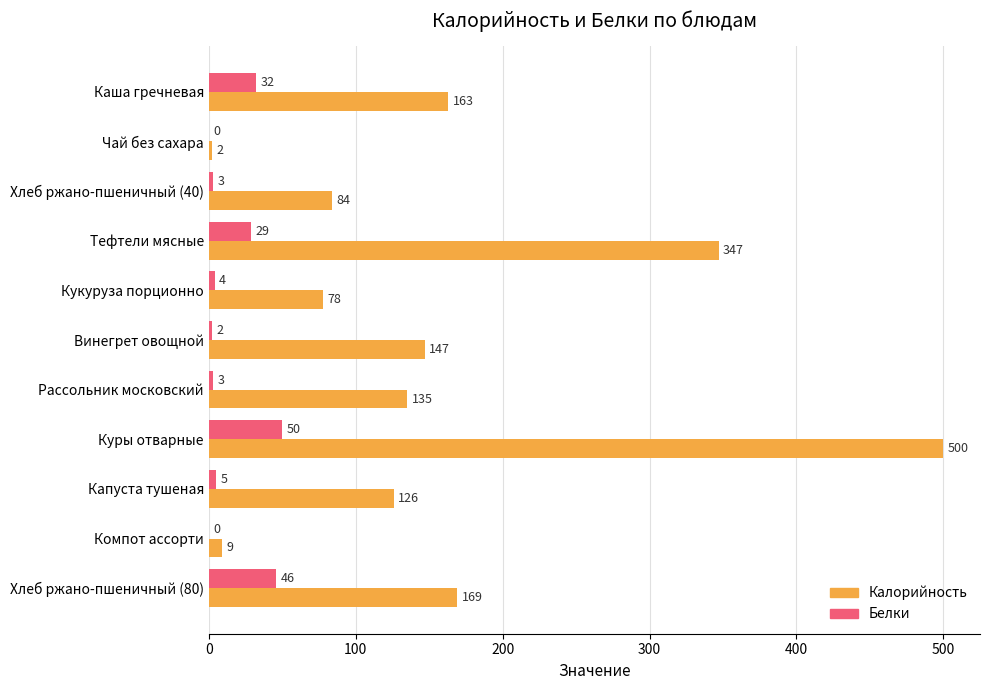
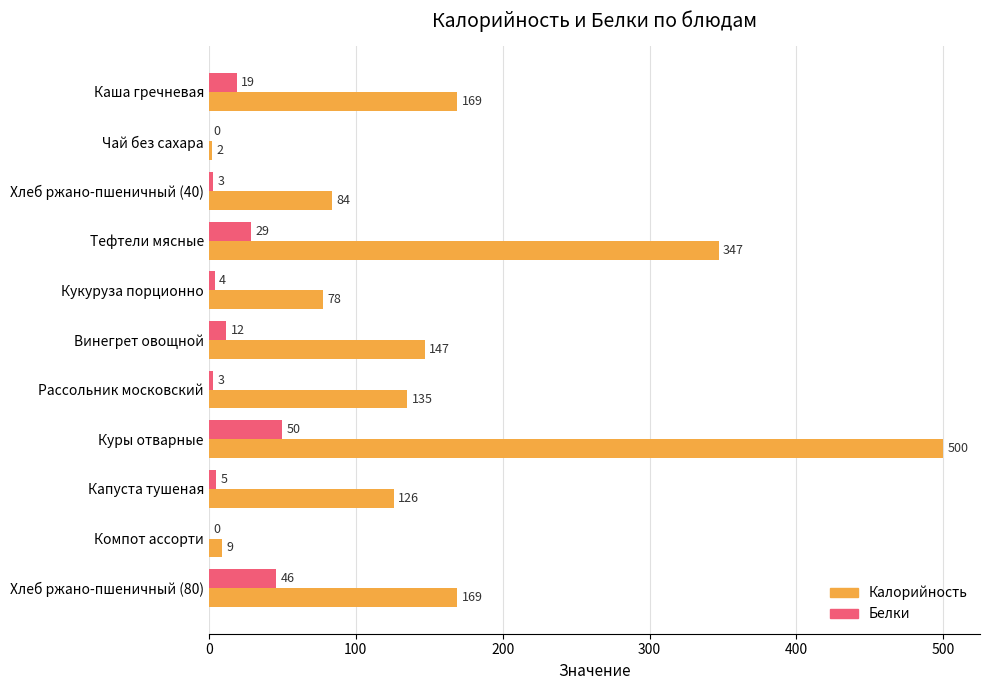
Белки, Каша гречневая: 32 -> 19
Калорийность, Каша гречневая: 163 -> 169
Белки, Винегрет овощной: 2 -> 12
